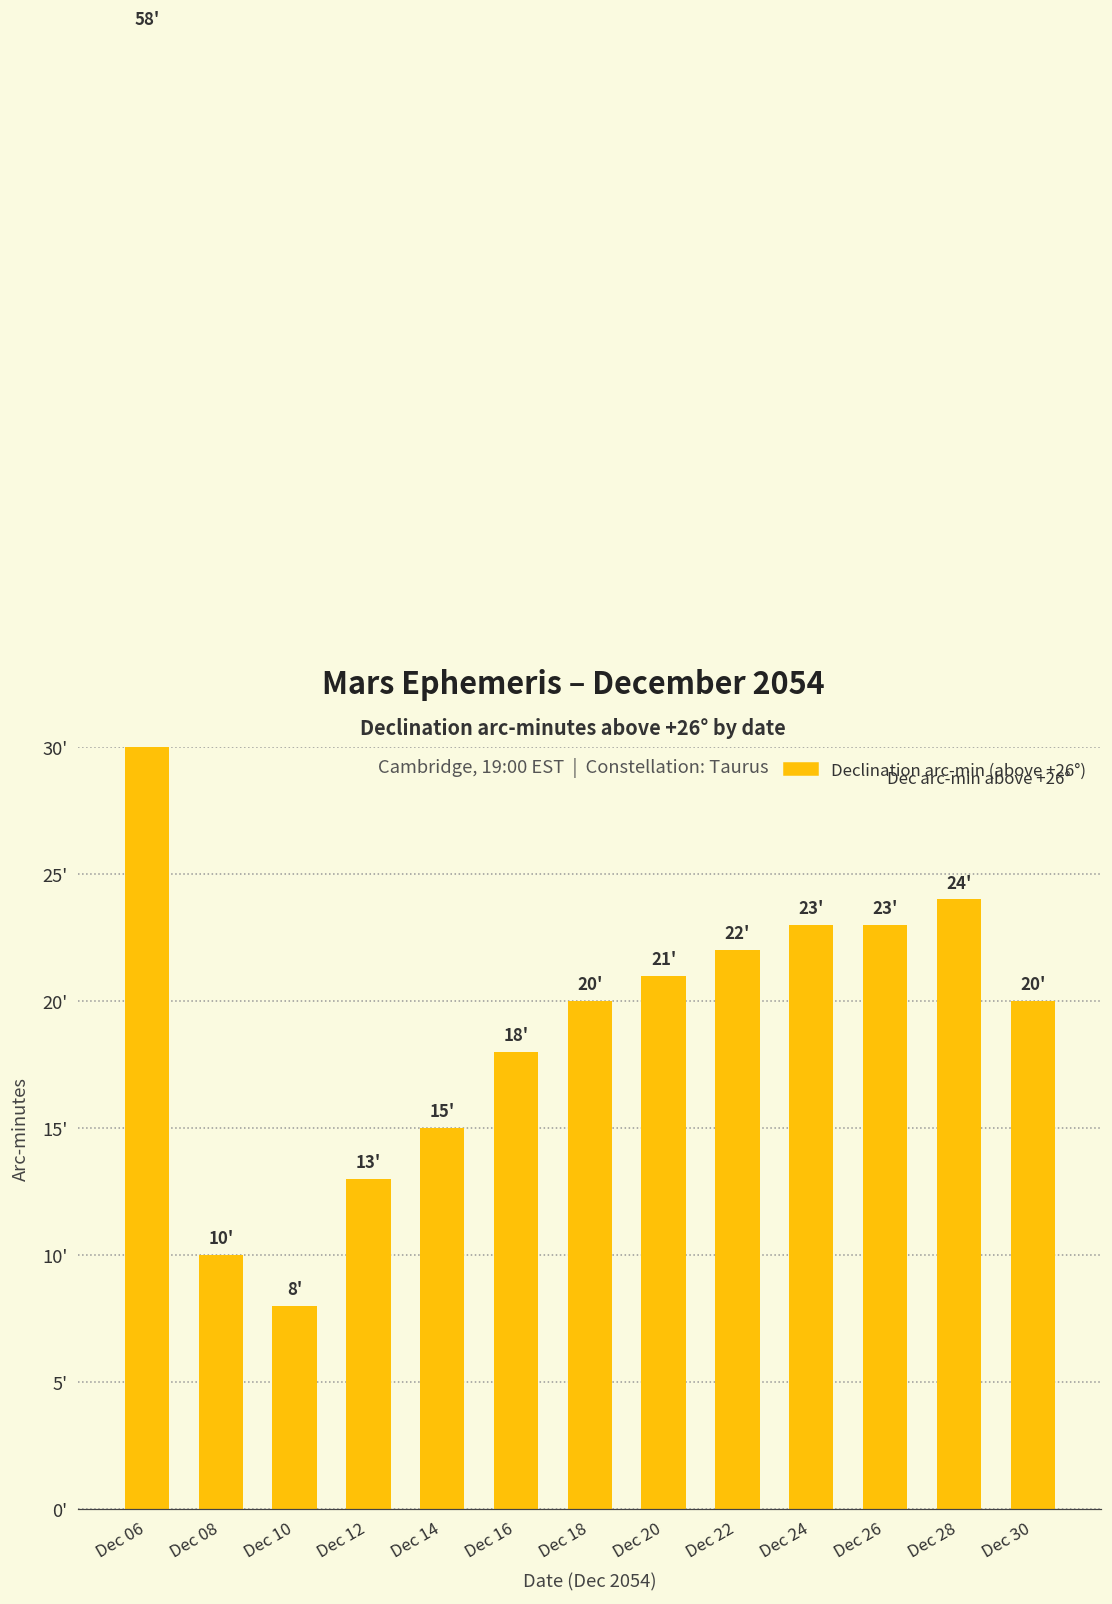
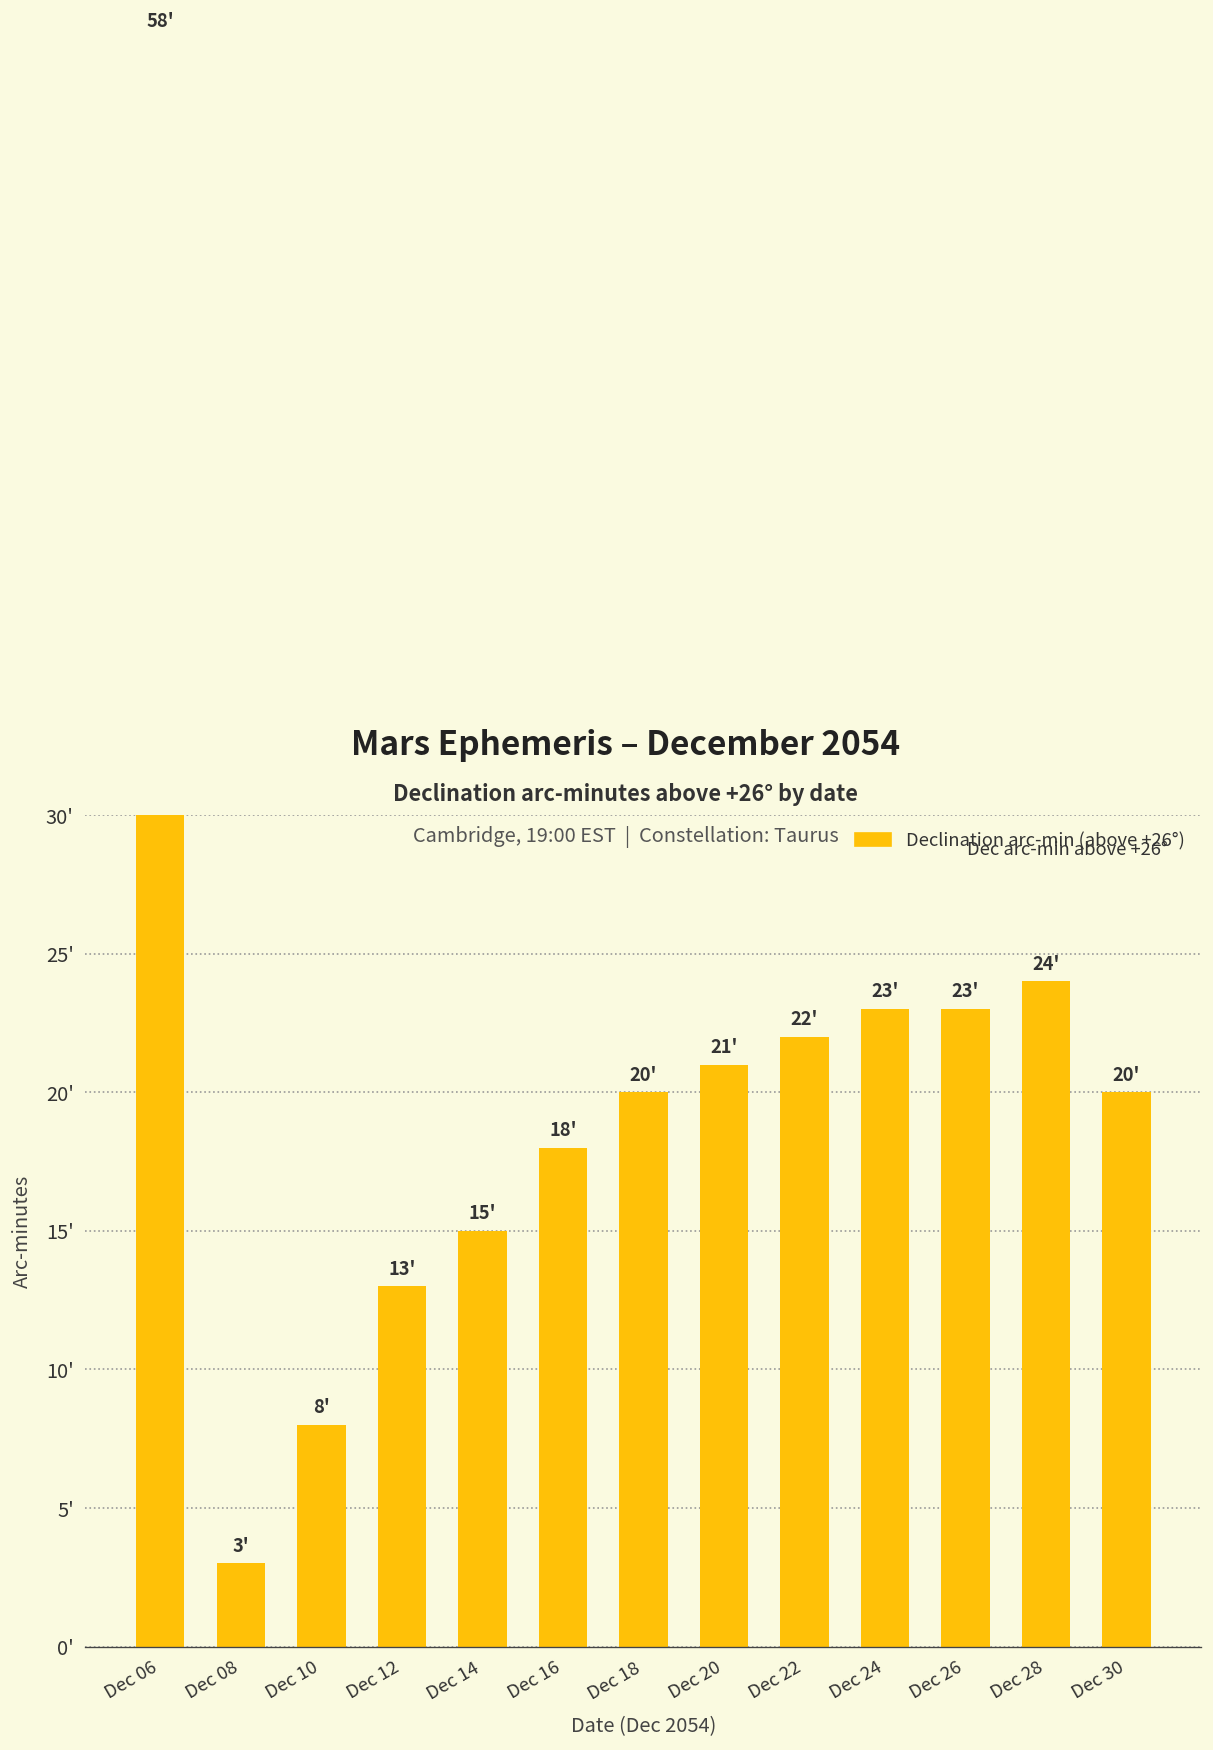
Dec 08: 10' -> 3'
